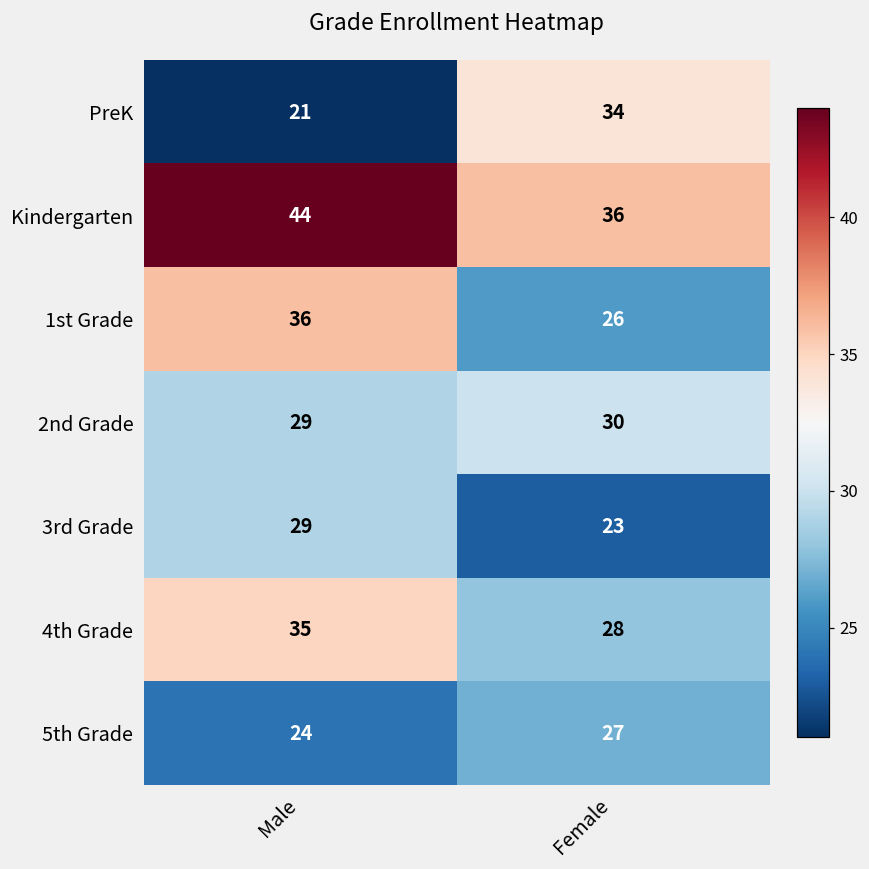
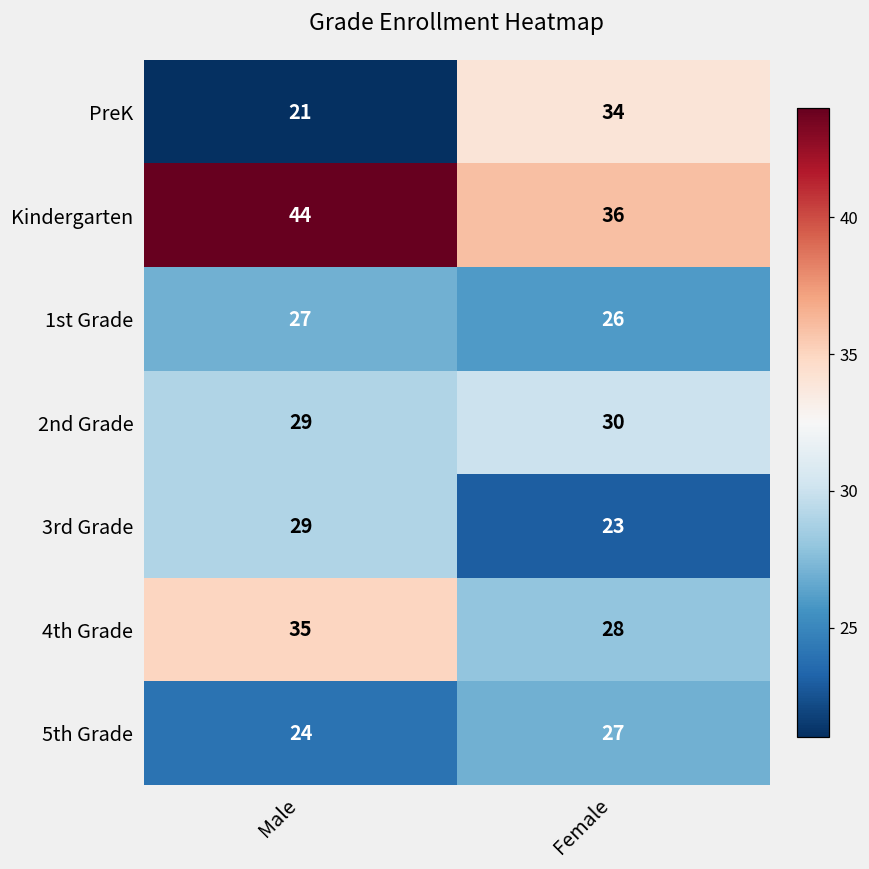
1st Grade, Male: 36 -> 27
